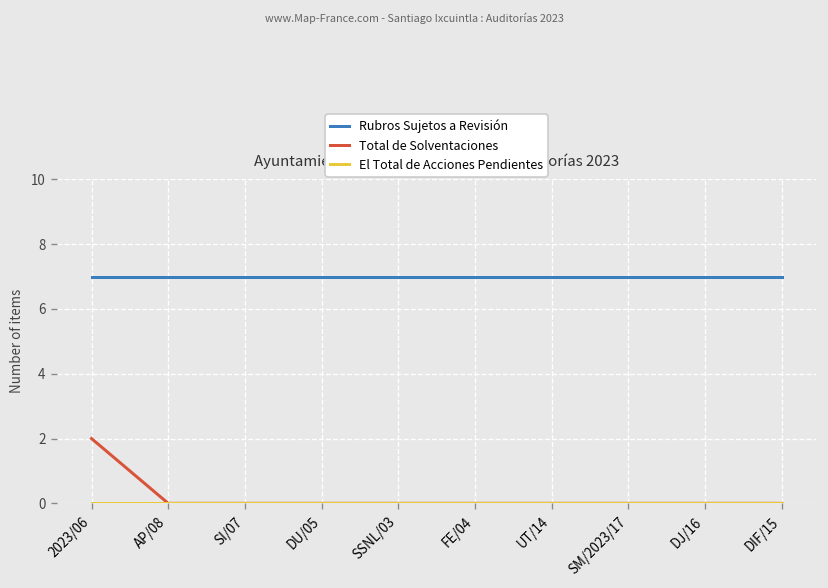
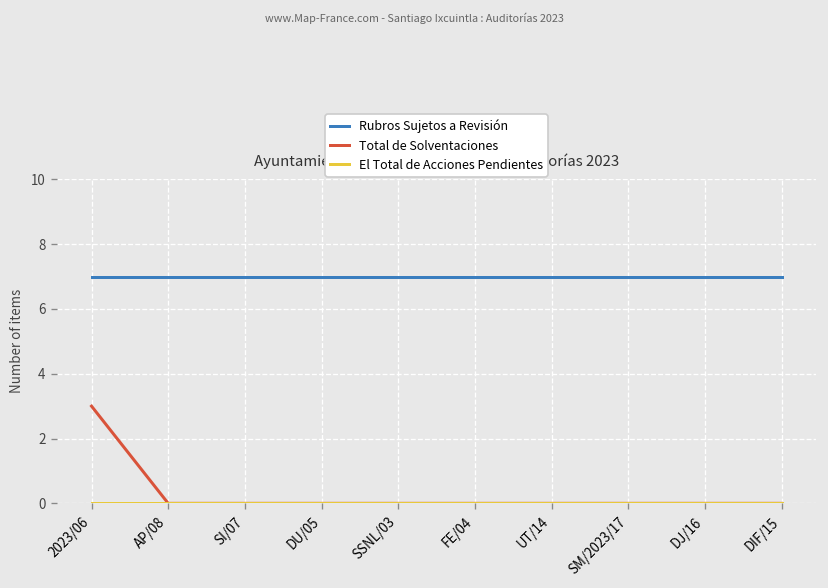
Total de Solventaciones, 2023/06: 2 -> 3
